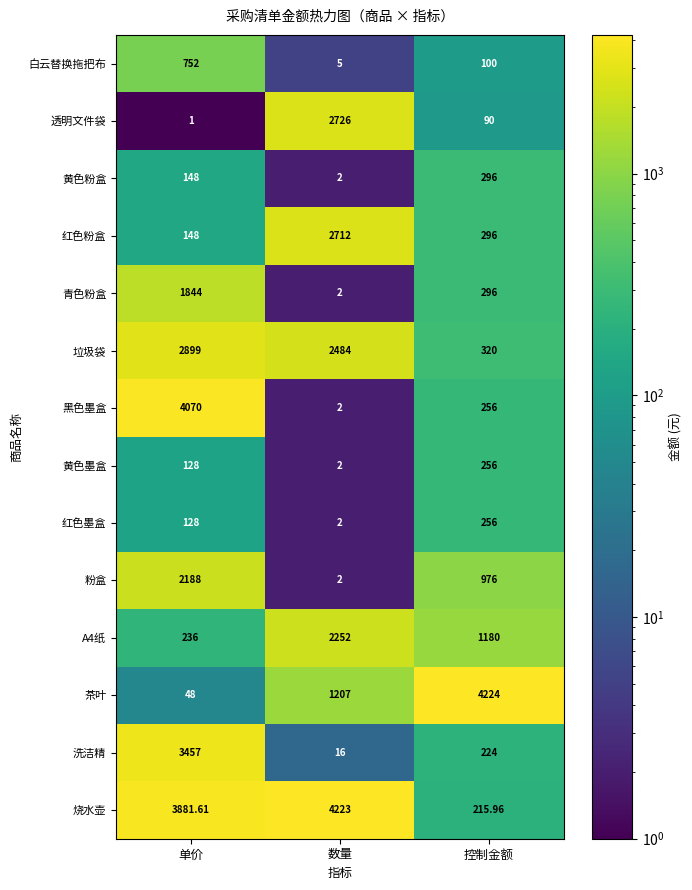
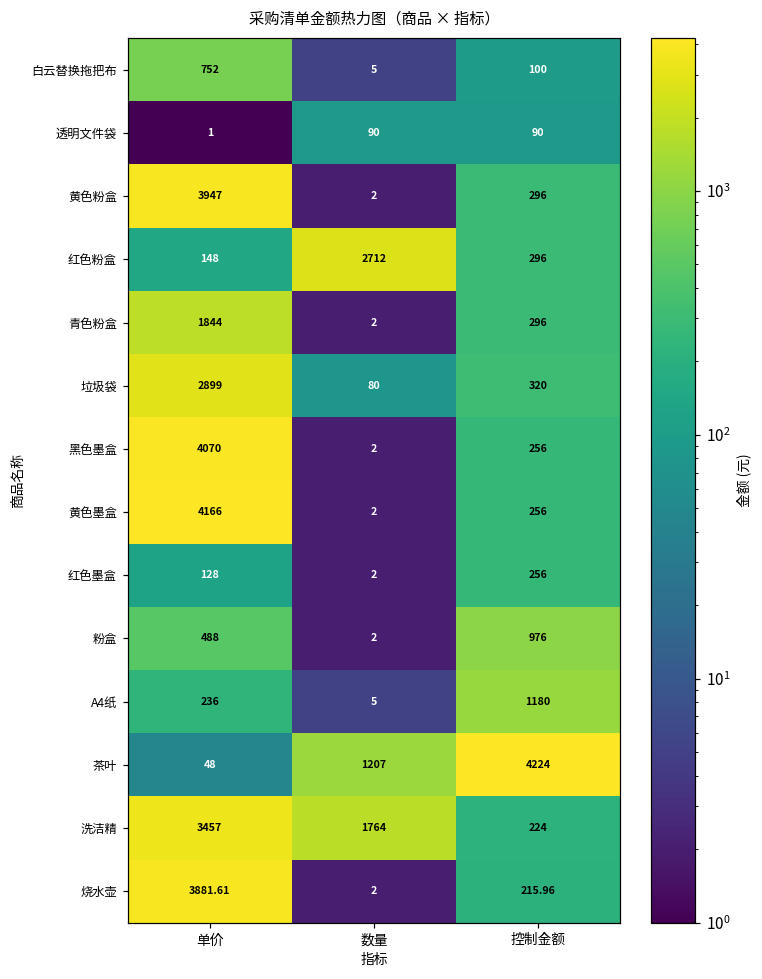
透明文件袋, 数量: 2726 -> 90
黄色粉盒, 单价: 148 -> 3947
垃圾袋, 数量: 2484 -> 80
黄色墨盒, 单价: 128 -> 4166
粉盒, 单价: 2188 -> 488
A4纸, 数量: 2252 -> 5
洗洁精, 数量: 16 -> 1764
烧水壶, 数量: 4223 -> 2
